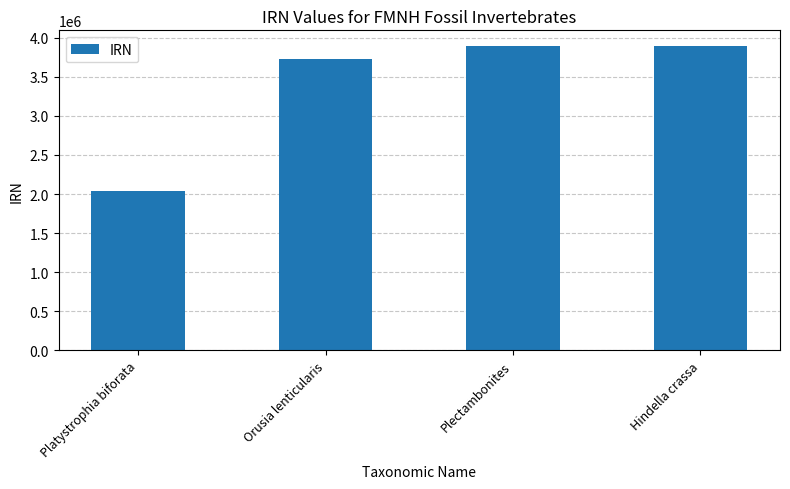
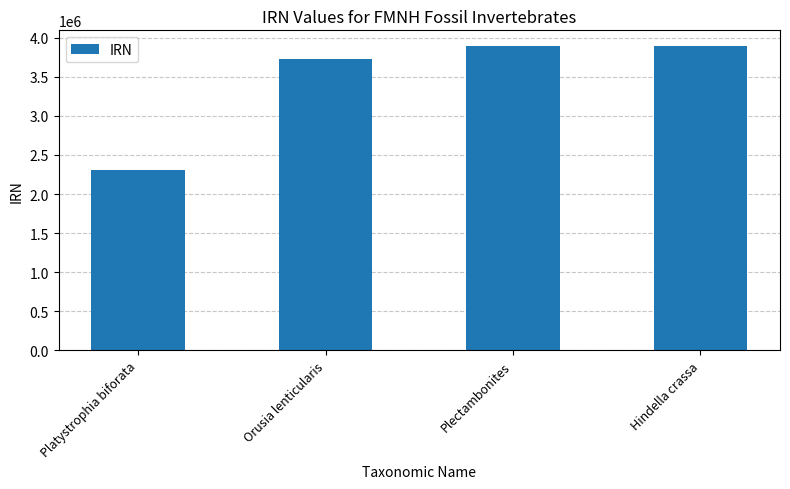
Platystrophia biforata: 2000000 -> 2300000
